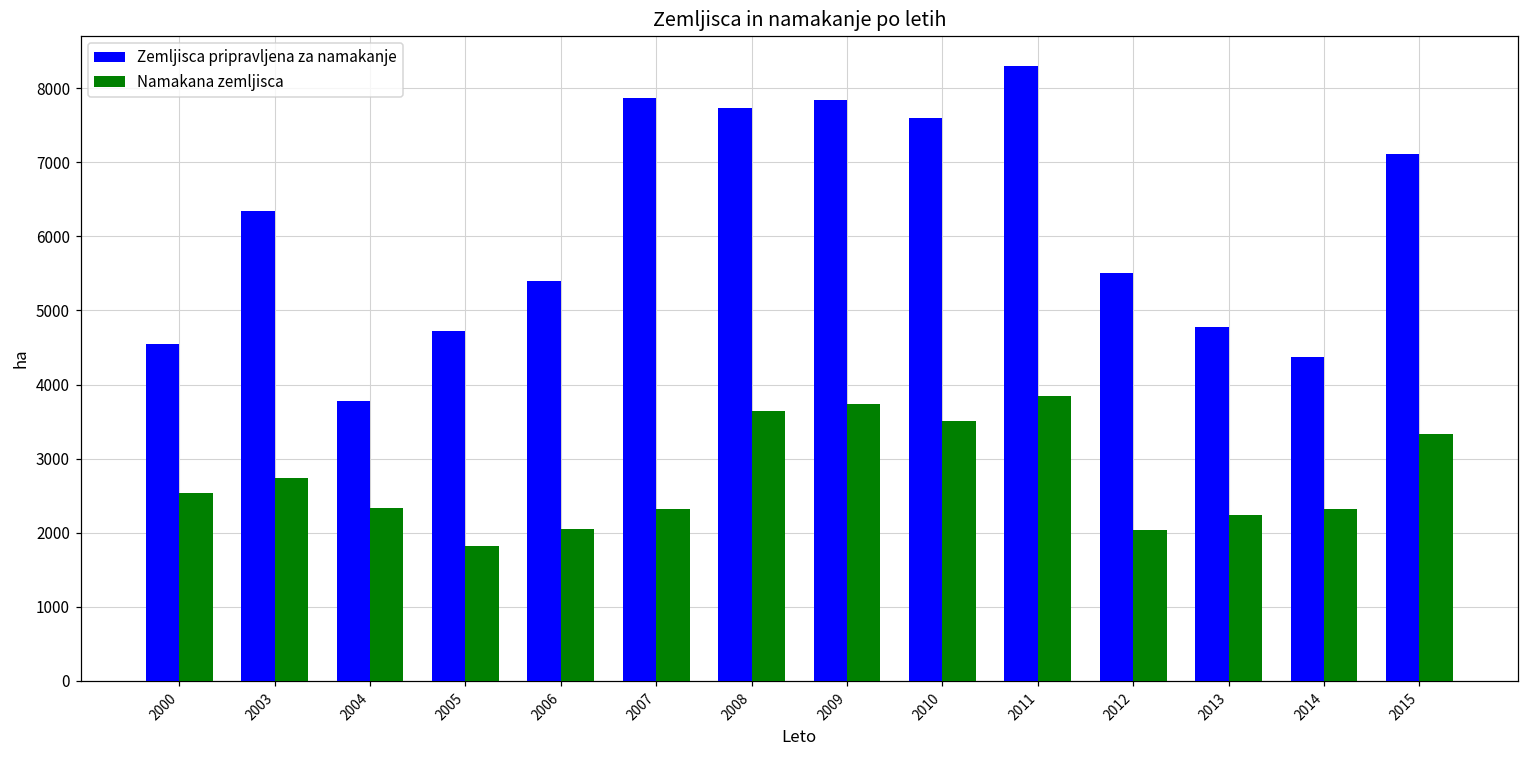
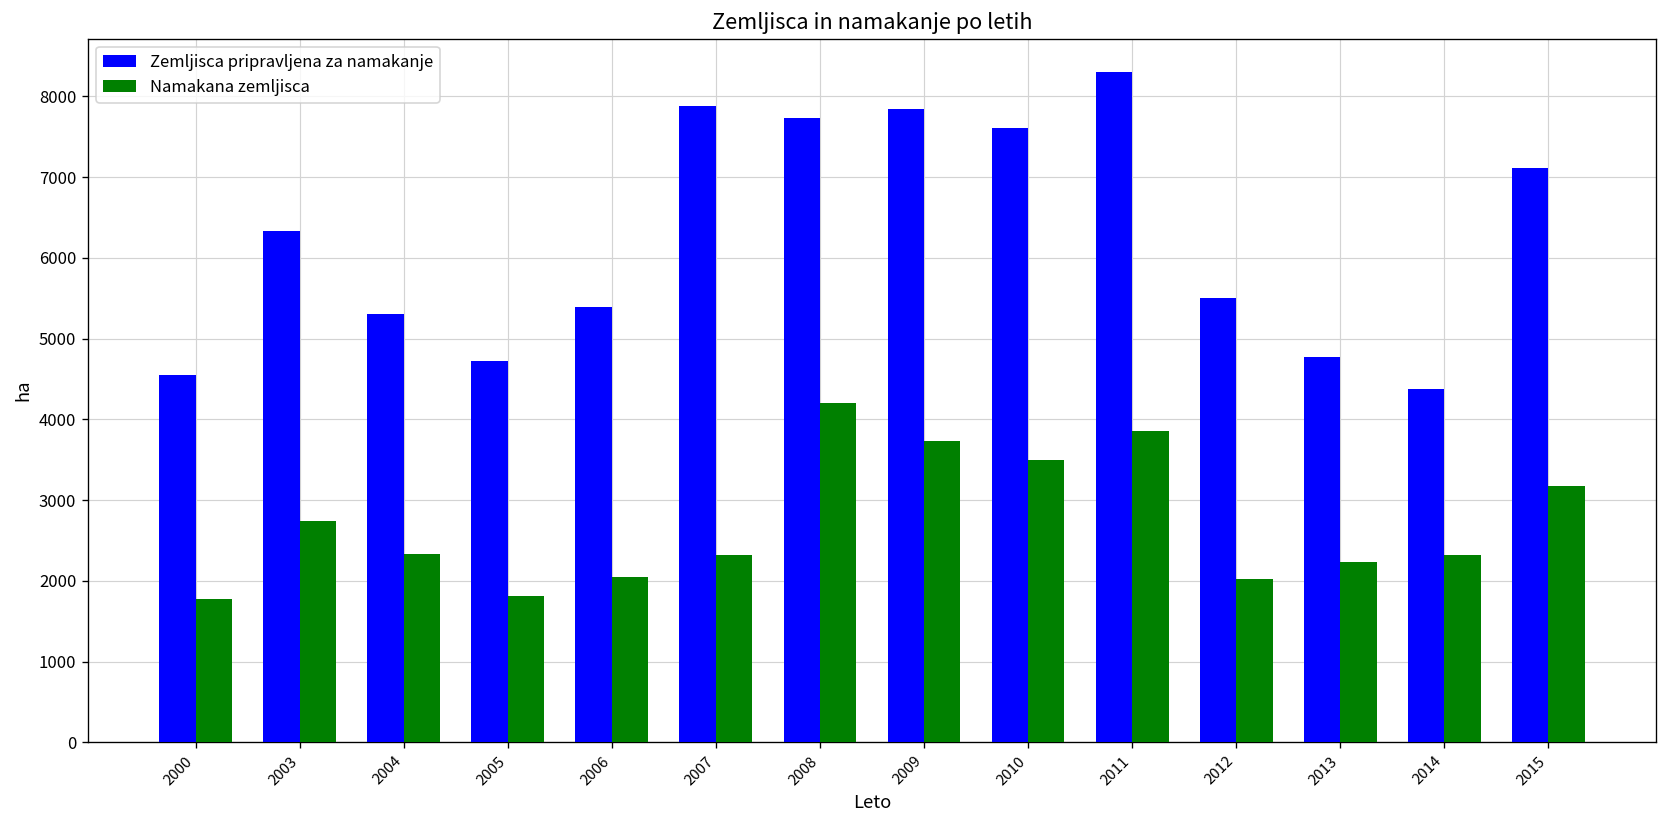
Namakana zemljisca, 2000: 2500 -> 1800
Zemljisca pripravljena za namakanje, 2004: 3800 -> 5300
Namakana zemljisca, 2008: 3600 -> 4200
Namakana zemljisca, 2015: 3300 -> 3200
